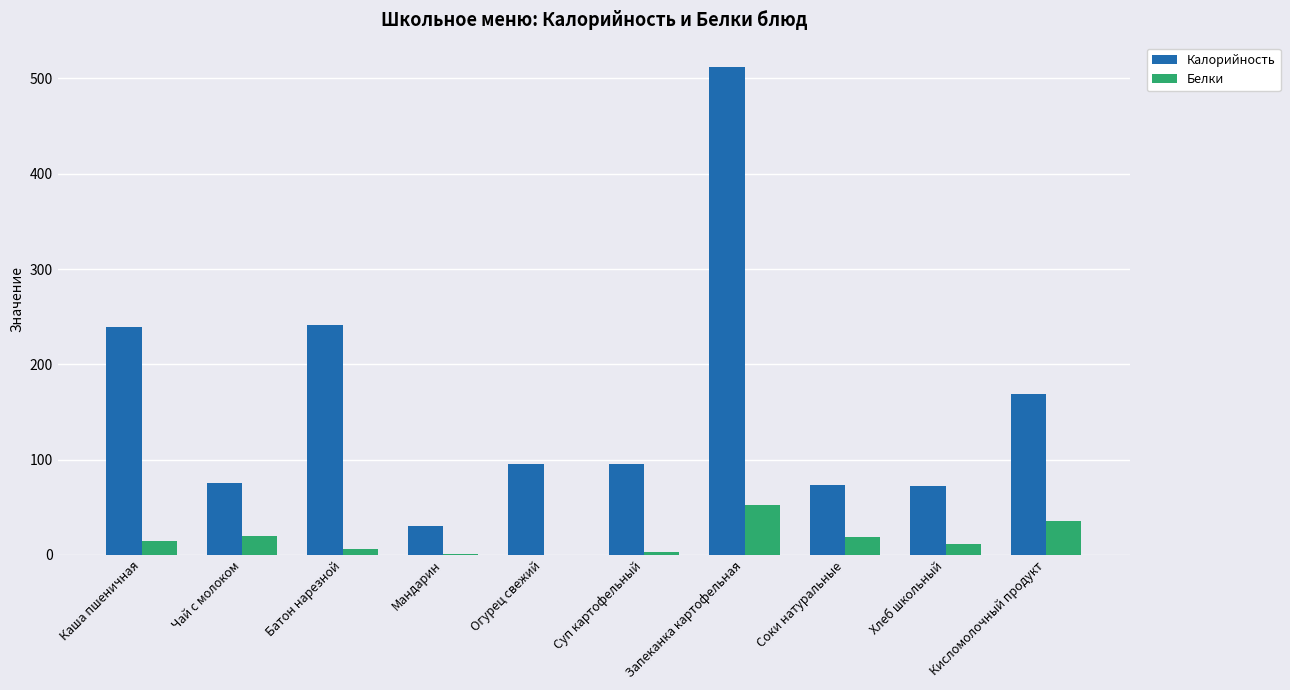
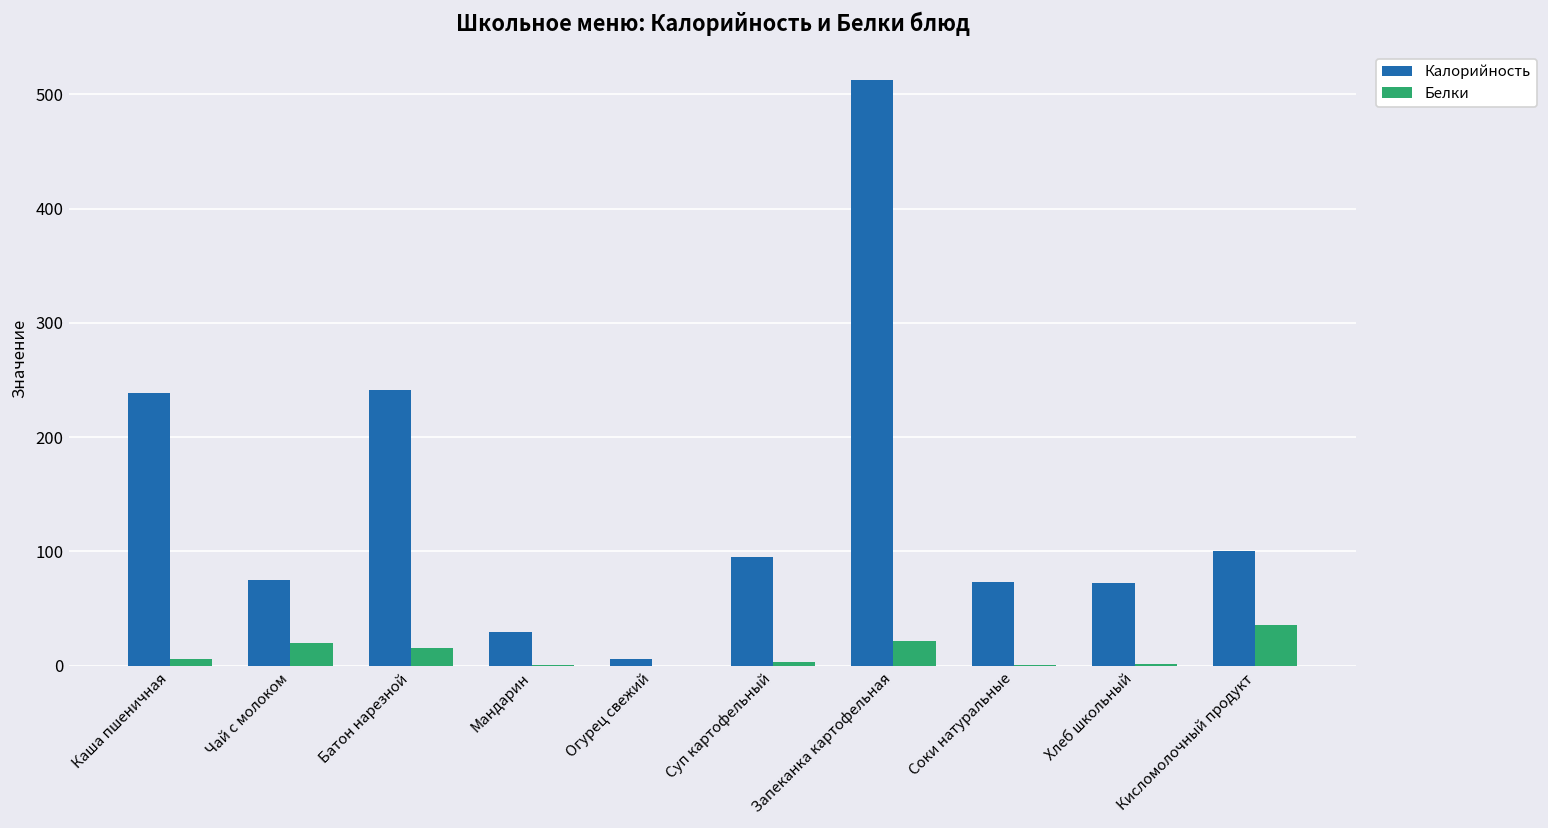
Белки, Каша пшеничная: 20 -> 10
Белки, Батон нарезной: 10 -> 20
Калорийность, Огурец свежий: 100 -> 10
Белки, Запеканка картофельная: 50 -> 20
Белки, Соки натуральные: 20 -> 0
Белки, Хлеб школьный: 10 -> 0
Калорийность, Кисломолочный продукт: 170 -> 100
